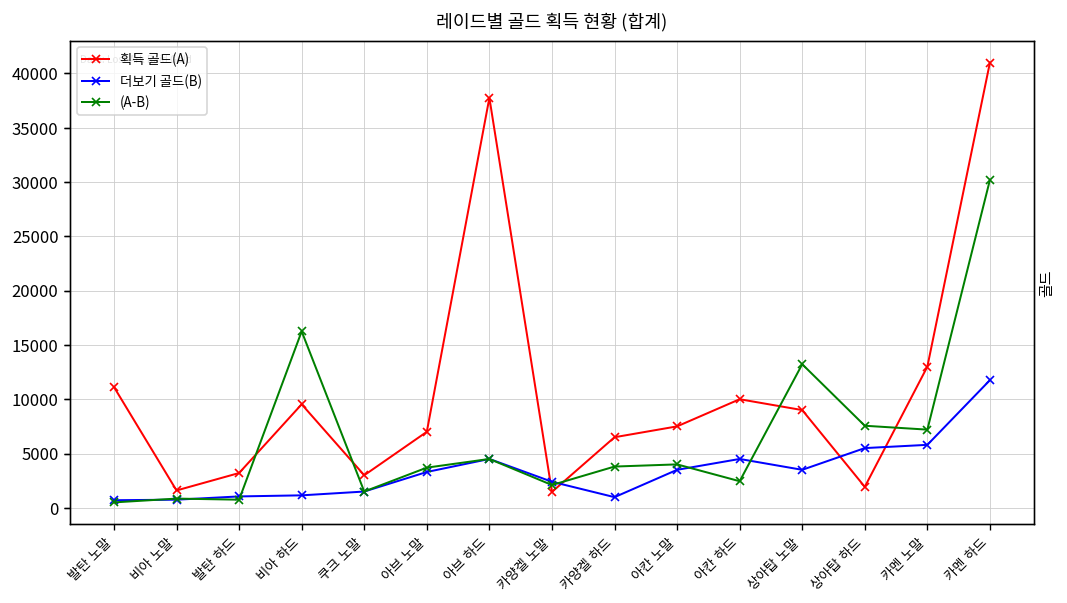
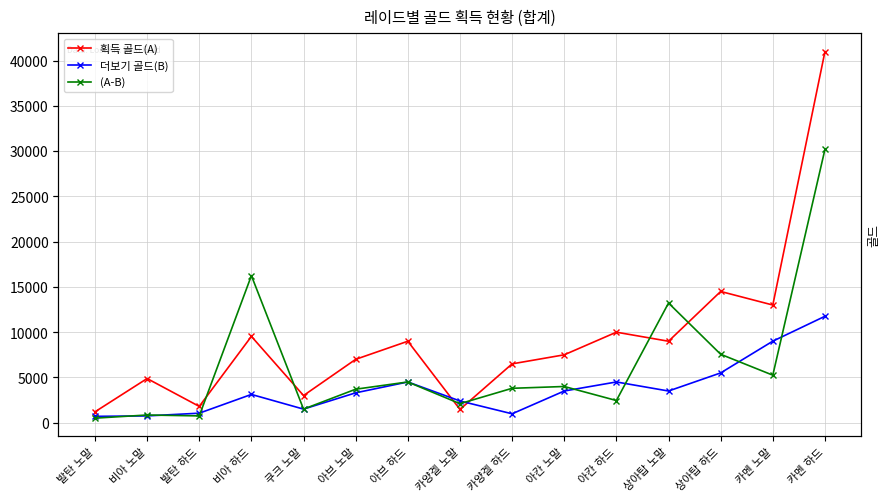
획득 골드(A), 발탄 노말: 11000 -> 1000
획득 골드(A), 비아 노말: 2000 -> 5000
획득 골드(A), 발탄 하드: 3000 -> 2000
더보기 골드(B), 비아 하드: 1000 -> 3000
획득 골드(A), 아브 하드: 38000 -> 9000
획득 골드(A), 상아탑 하드: 2000 -> 15000
더보기 골드(B), 카멘 노말: 6000 -> 9000
(A-B), 카멘 노말: 7000 -> 5000
